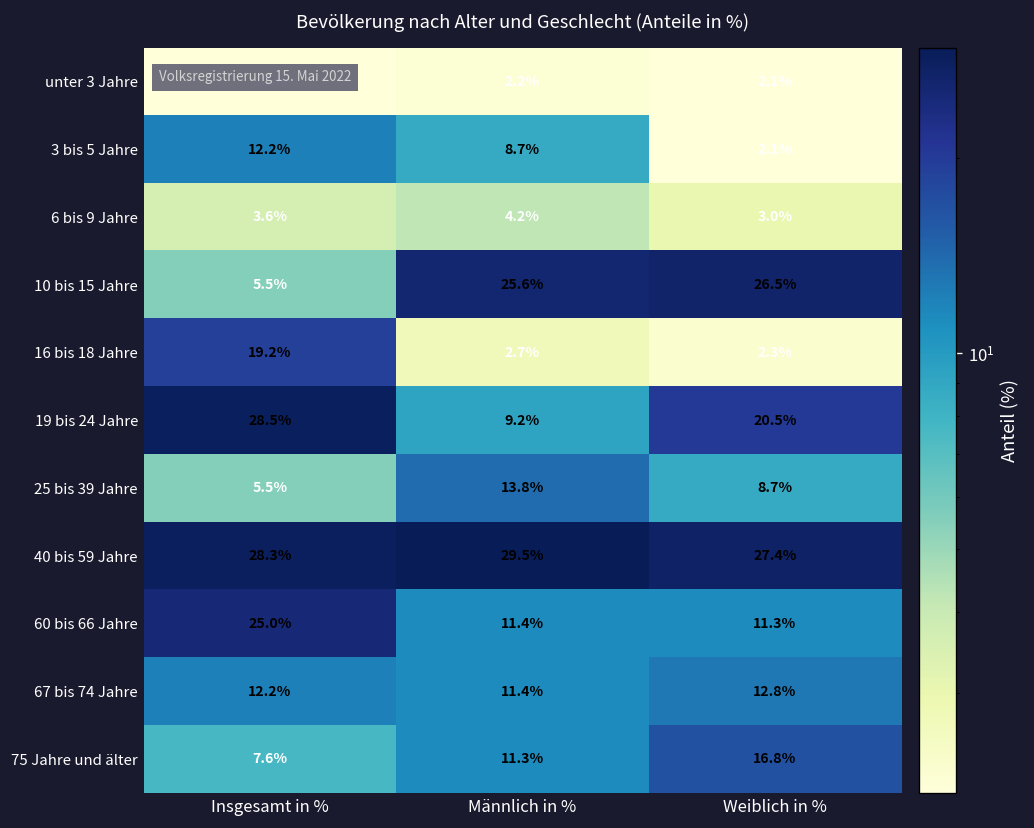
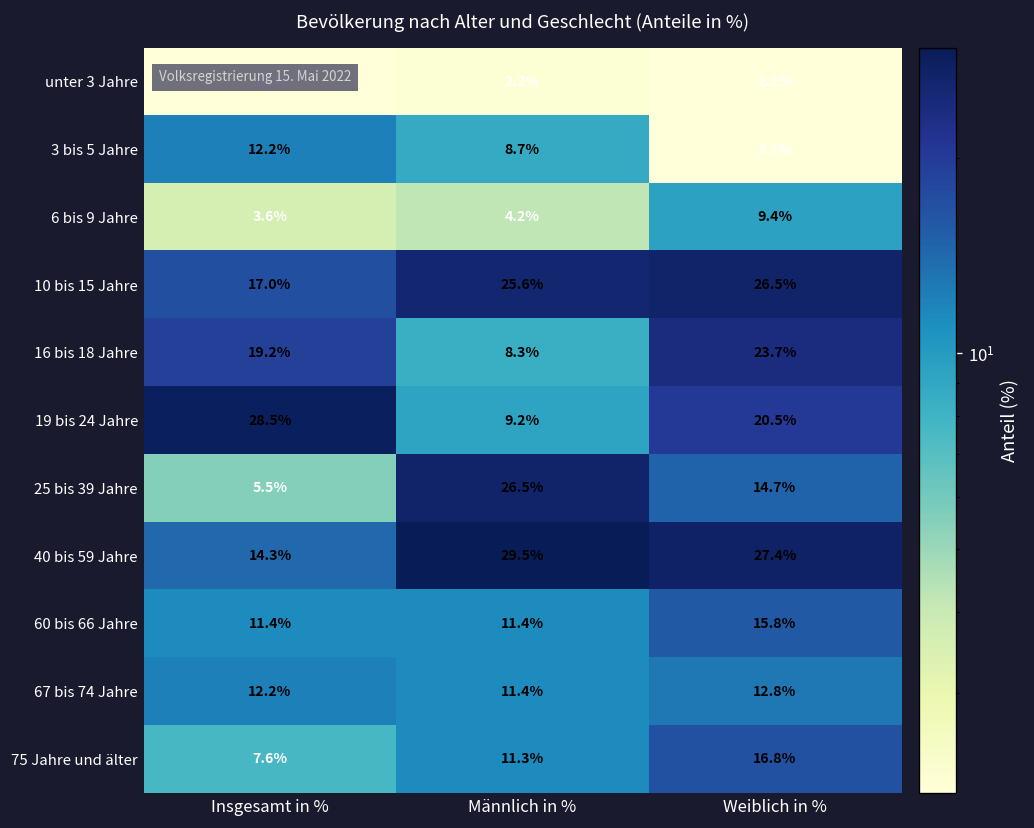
6 bis 9 Jahre, Weiblich in %: 3.0% -> 9.4%
10 bis 15 Jahre, Insgesamt in %: 5.5% -> 17.0%
16 bis 18 Jahre, Männlich in %: 2.7% -> 8.3%
16 bis 18 Jahre, Weiblich in %: 2.3% -> 23.7%
25 bis 39 Jahre, Männlich in %: 13.8% -> 26.5%
25 bis 39 Jahre, Weiblich in %: 8.7% -> 14.7%
40 bis 59 Jahre, Insgesamt in %: 28.3% -> 14.3%
60 bis 66 Jahre, Insgesamt in %: 25.0% -> 11.4%
60 bis 66 Jahre, Weiblich in %: 11.3% -> 15.8%
